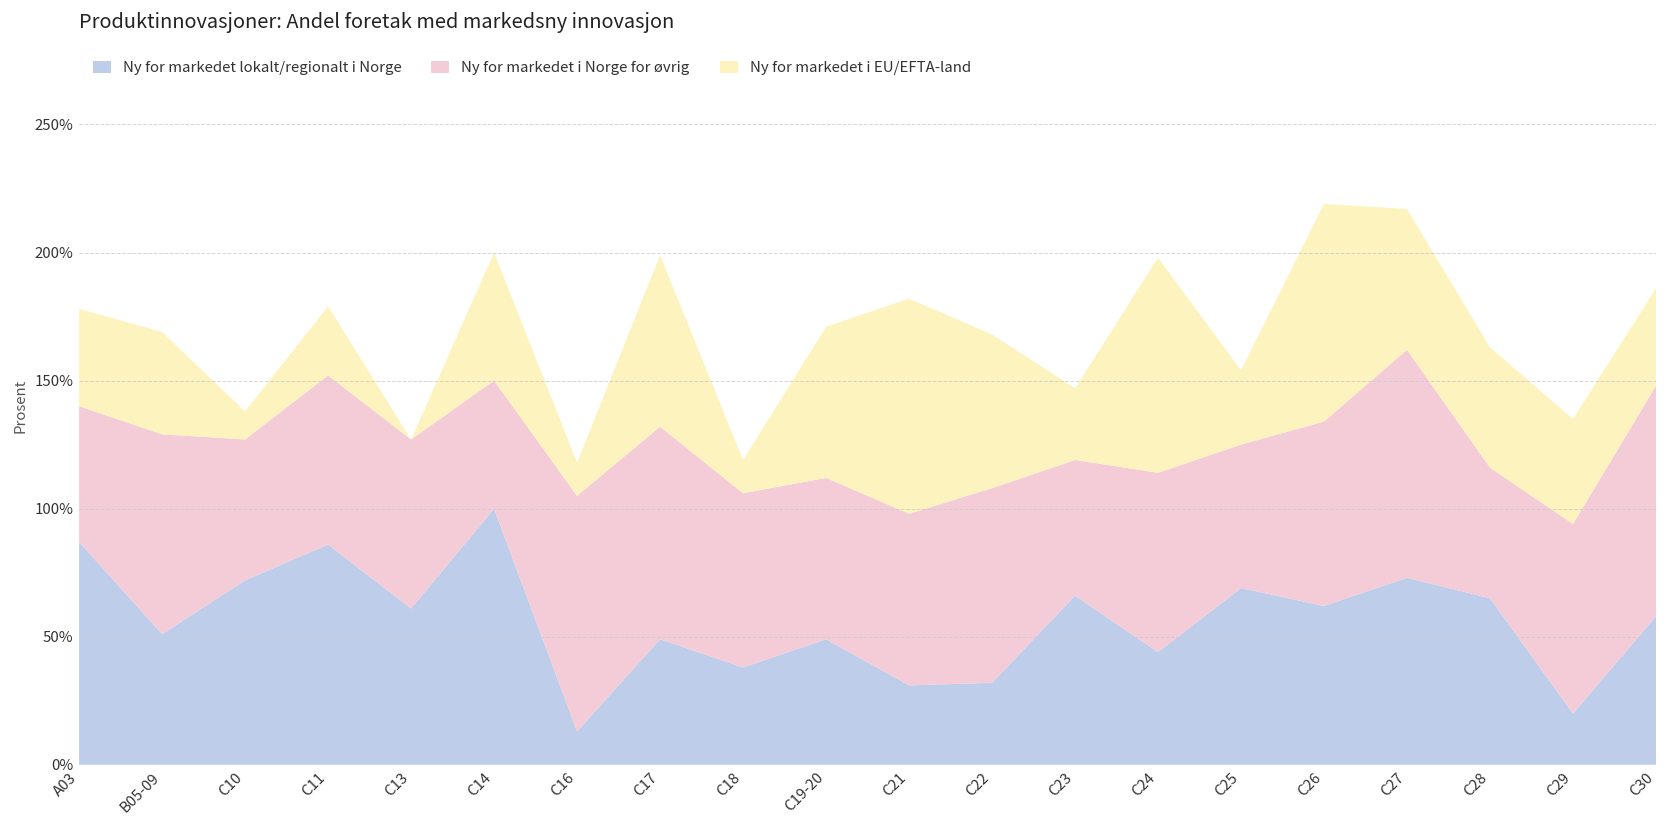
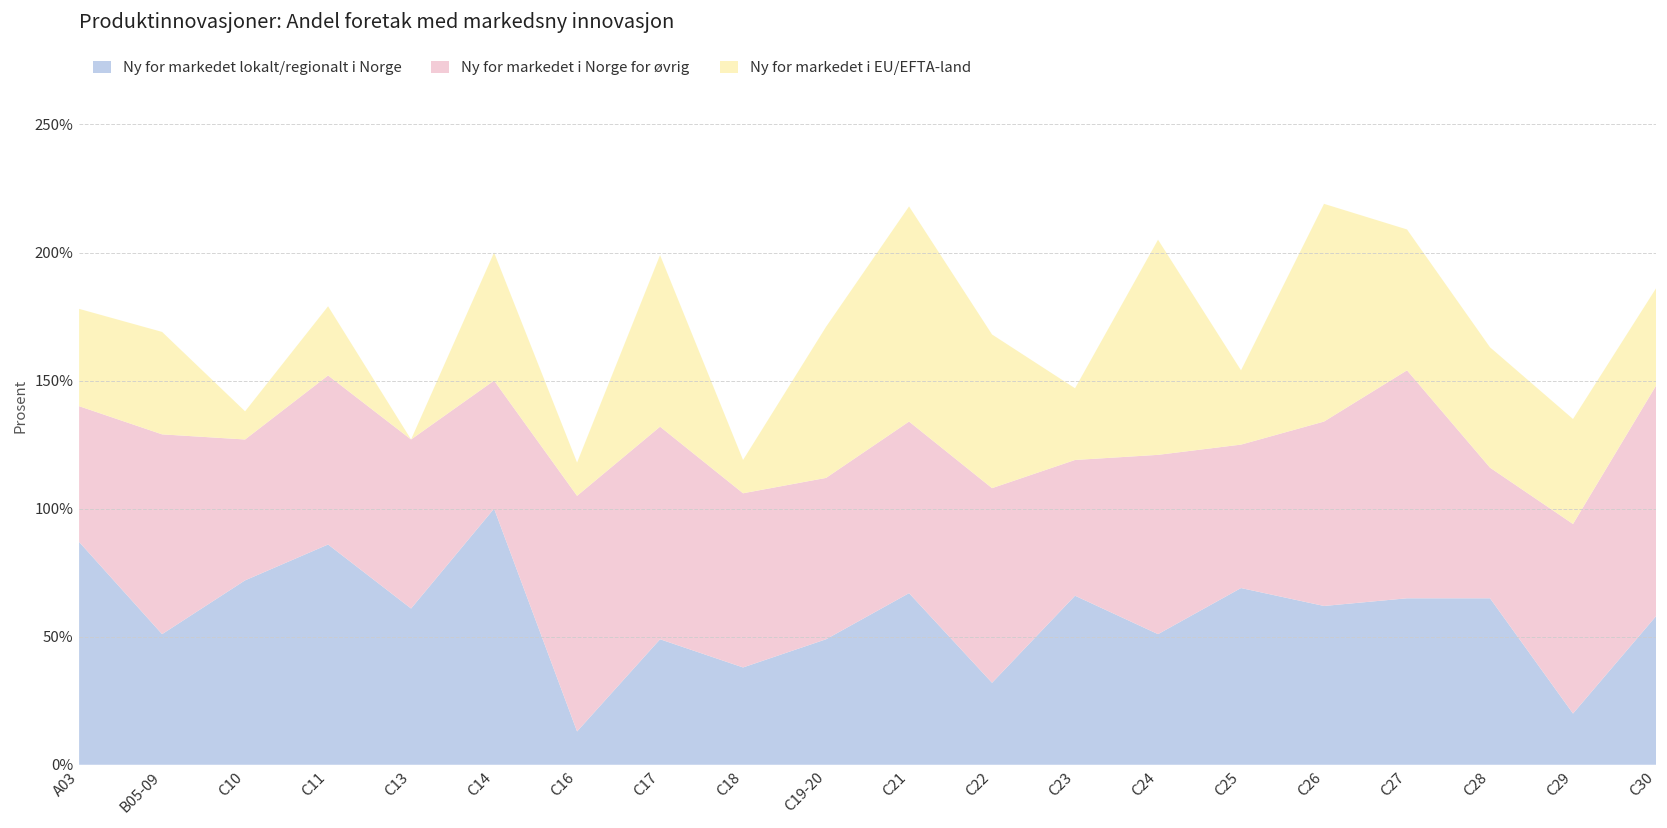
Ny for markedet lokalt/regionalt i Norge, C21: 31% -> 67%
Ny for markedet lokalt/regionalt i Norge, C24: 44% -> 51%
Ny for markedet lokalt/regionalt i Norge, C27: 73% -> 65%
